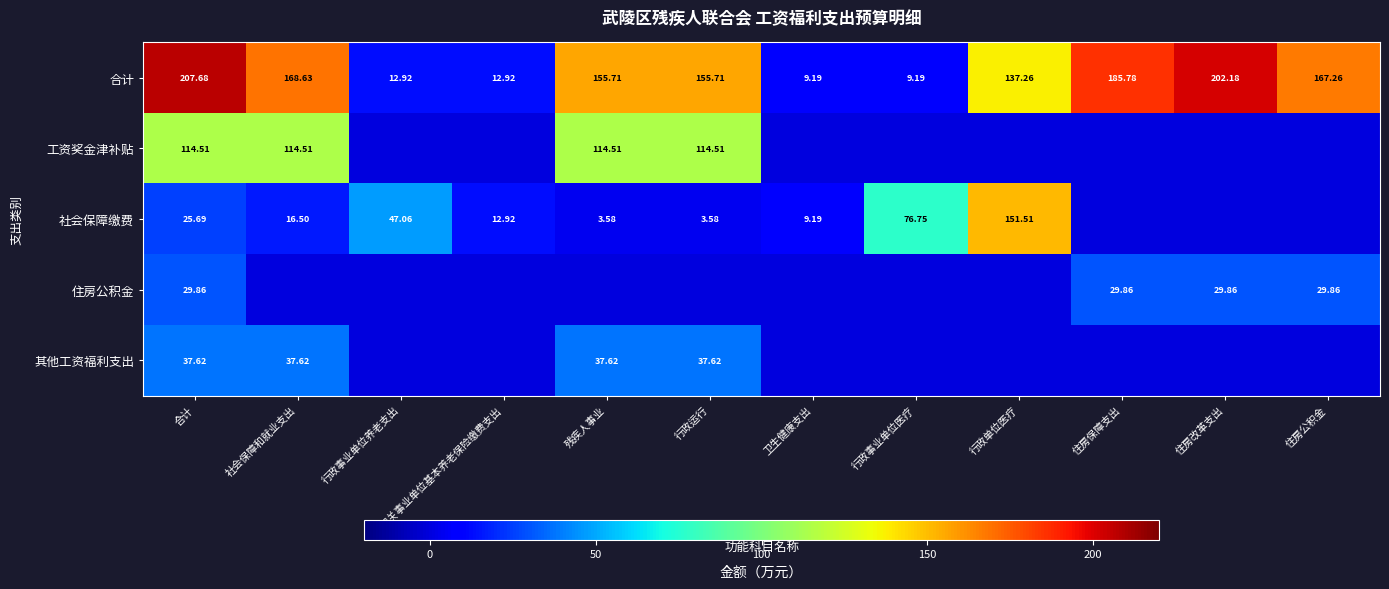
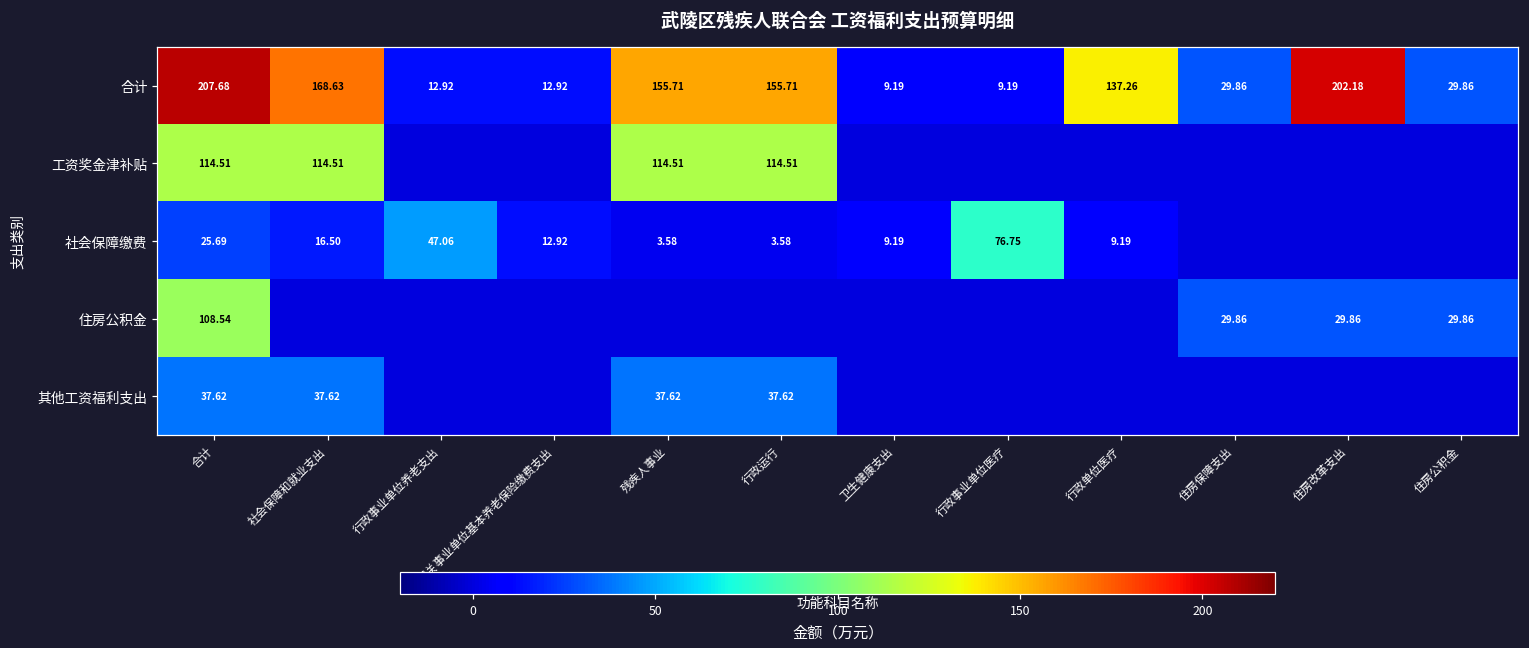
合计, 住房保障支出: 185.78 -> 29.86
合计, 住房公积金: 167.26 -> 29.86
社会保障缴费, 行政单位医疗: 151.51 -> 9.19
住房公积金, 合计: 29.86 -> 108.54
